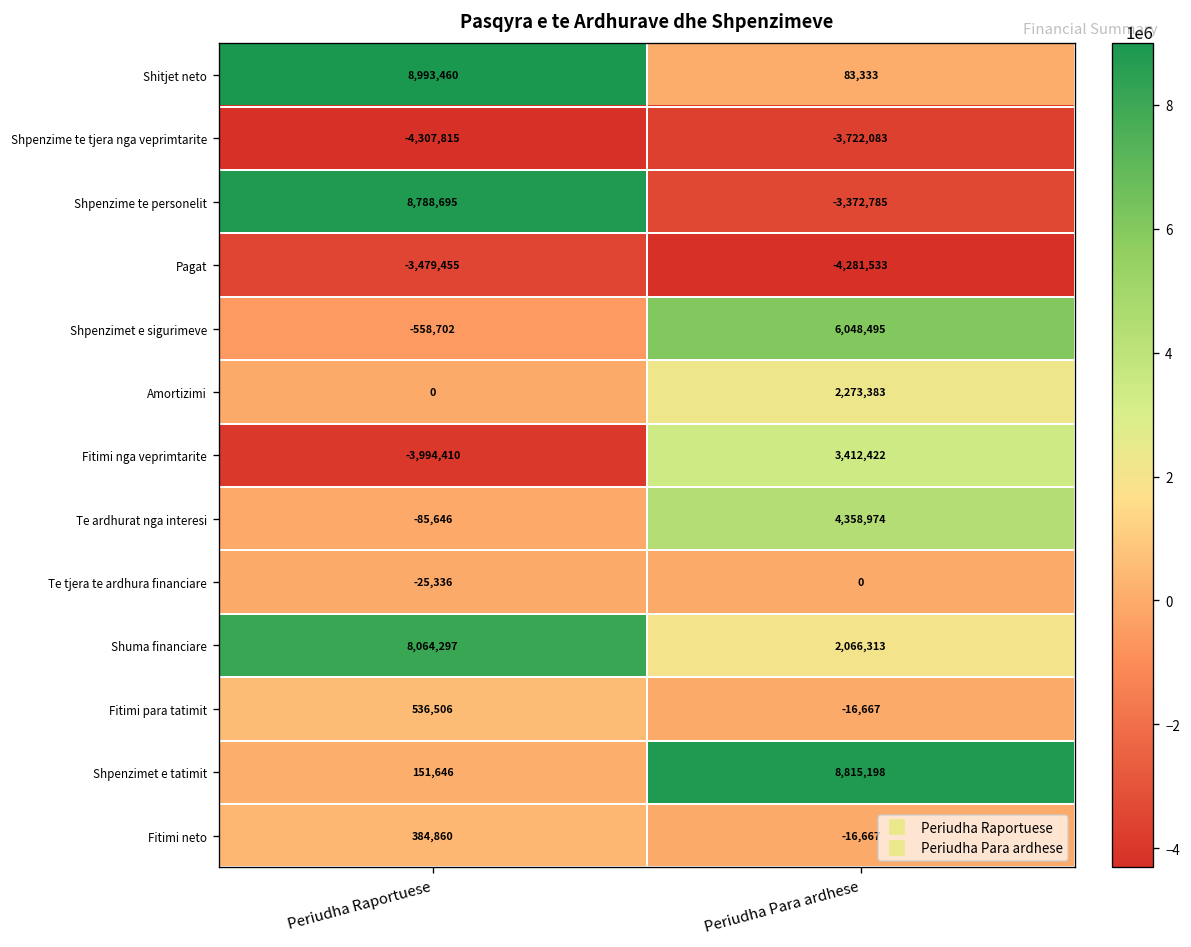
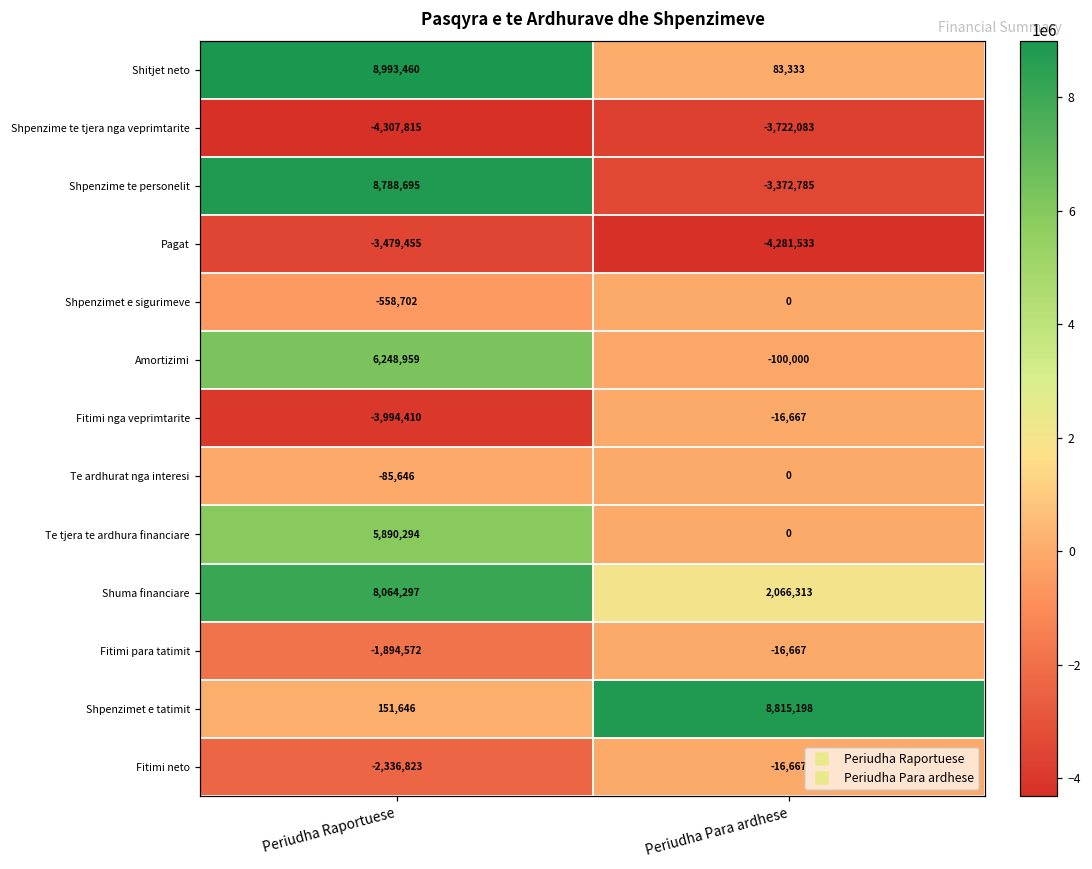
Shpenzimet e sigurimeve, Periudha Para ardhese: 6,048,495 -> 0
Amortizimi, Periudha Raportuese: 0 -> 6,248,959
Amortizimi, Periudha Para ardhese: 2,273,383 -> -100,000
Fitimi nga veprimtarite, Periudha Para ardhese: 3,412,422 -> -16,667
Te ardhurat nga interesi, Periudha Para ardhese: 4,358,974 -> 0
Te tjera te ardhura financiare, Periudha Raportuese: -25,336 -> 5,890,294
Fitimi para tatimit, Periudha Raportuese: 536,506 -> -1,894,572
Fitimi neto, Periudha Raportuese: 384,860 -> -2,336,823
